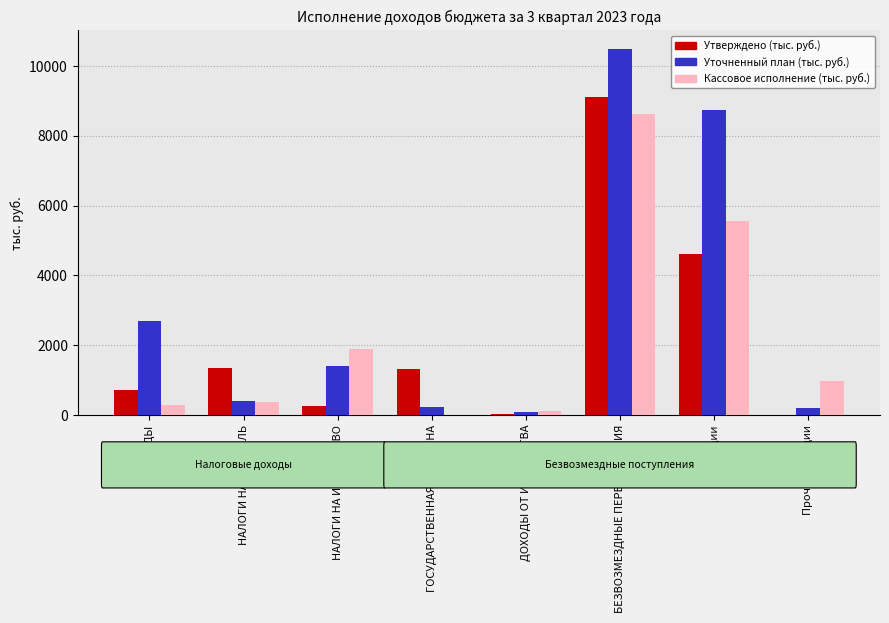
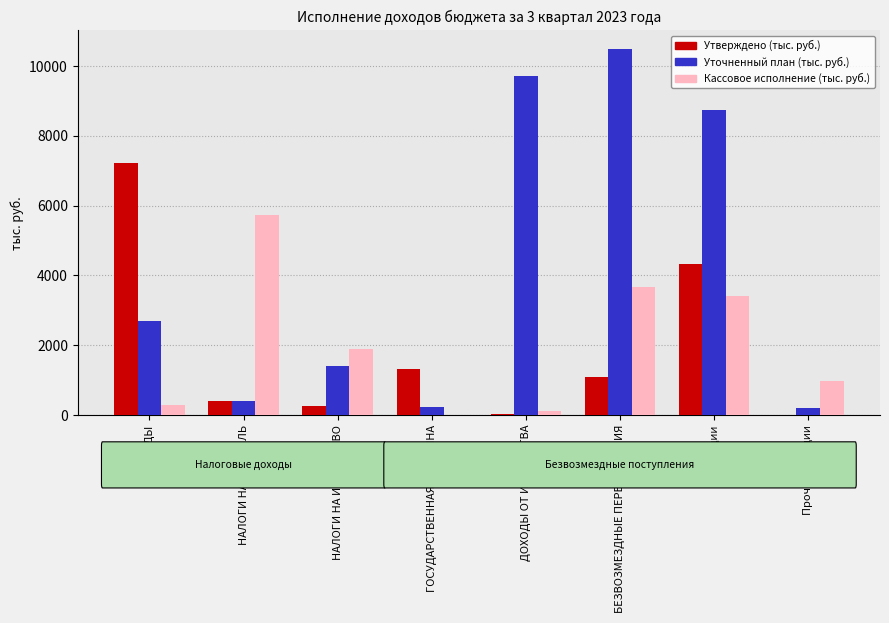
Утверждено (тыс. руб.), ДОХОДЫ: 700 -> 7200
Утверждено (тыс. руб.), НАЛОГИ НА ПРИБЫЛЬ: 1300 -> 400
Кассовое исполнение (тыс. руб.), НАЛОГИ НА ПРИБЫЛЬ: 400 -> 5700
Уточненный план (тыс. руб.), ДОХОДЫ ОТ ИМУЩЕСТВА: 100 -> 9700
Утверждено (тыс. руб.), БЕЗВОЗМЕЗДНЫЕ ПЕРЕЧИСЛЕНИЯ: 9100 -> 1100
Кассовое исполнение (тыс. руб.), БЕЗВОЗМЕЗДНЫЕ ПЕРЕЧИСЛЕНИЯ: 8600 -> 3700
Утверждено (тыс. руб.), Дотации: 4600 -> 4300
Кассовое исполнение (тыс. руб.), Дотации: 5600 -> 3400
